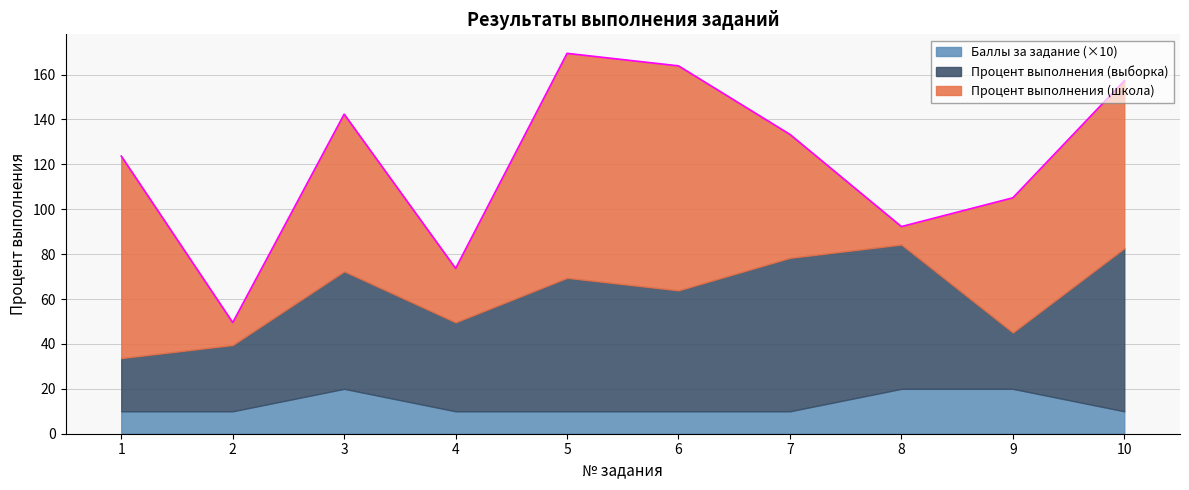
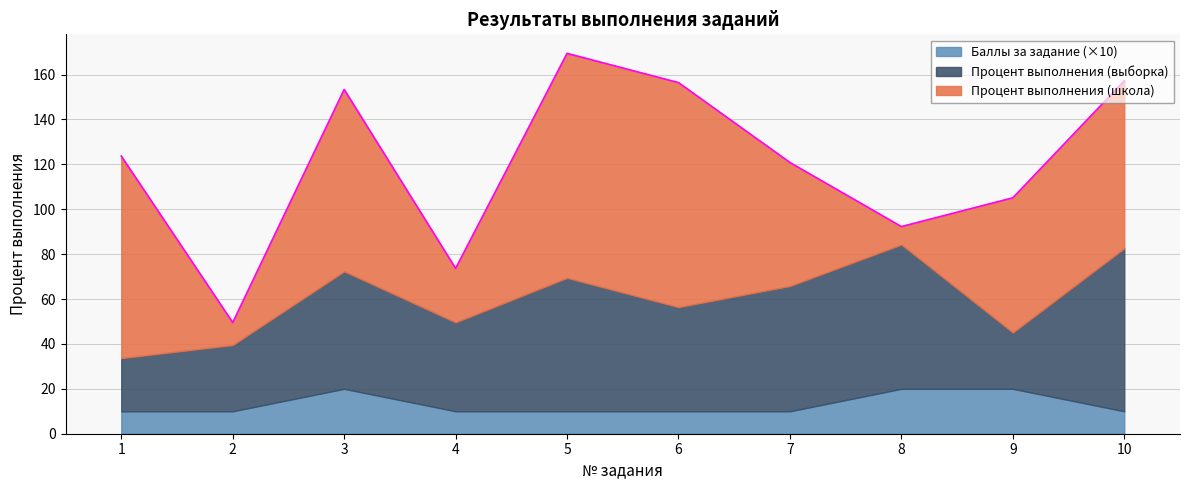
Процент выполнения (школа), 3: 70 -> 81
Процент выполнения (выборка), 6: 54 -> 46
Процент выполнения (выборка), 7: 68 -> 56
